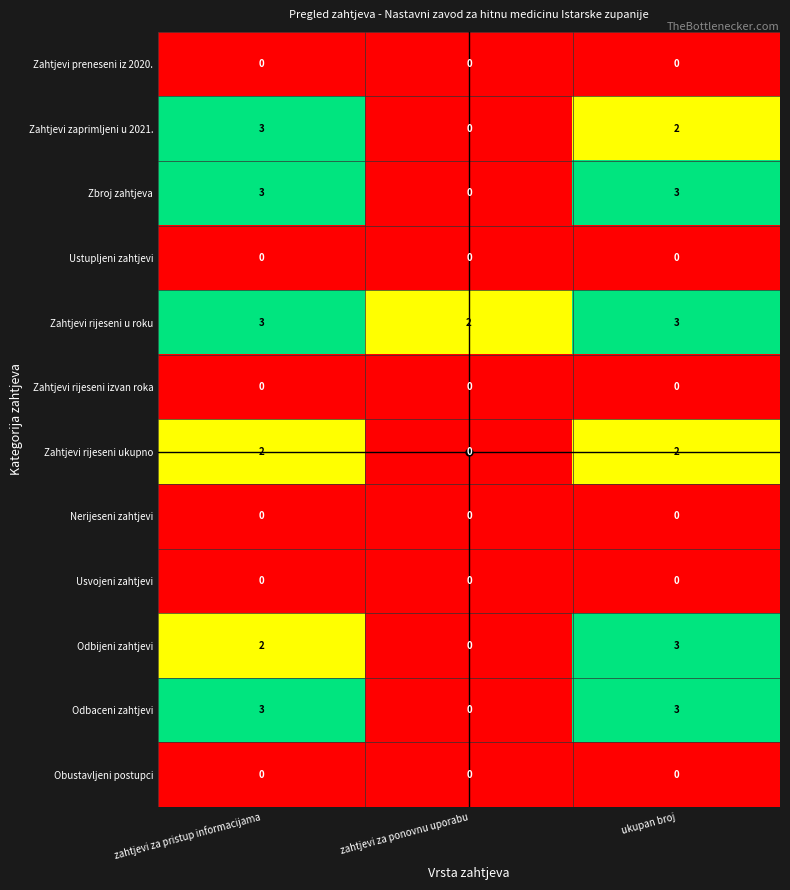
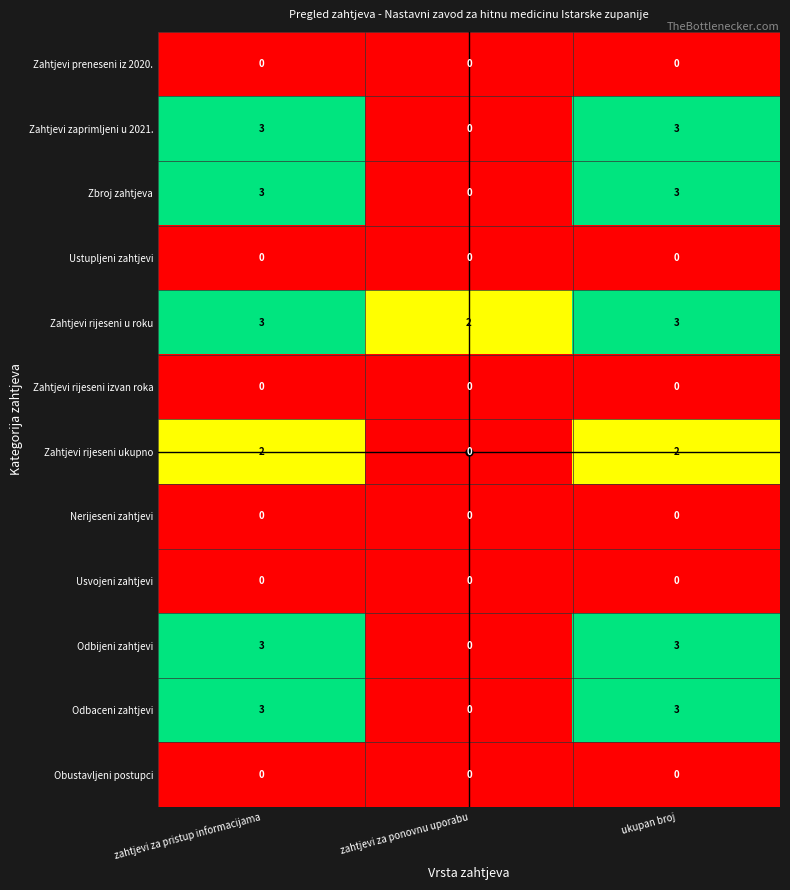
Zahtjevi zaprimljeni u 2021., ukupan broj: 2 -> 3
Odbijeni zahtjevi, zahtjevi za pristup informacijama: 2 -> 3
